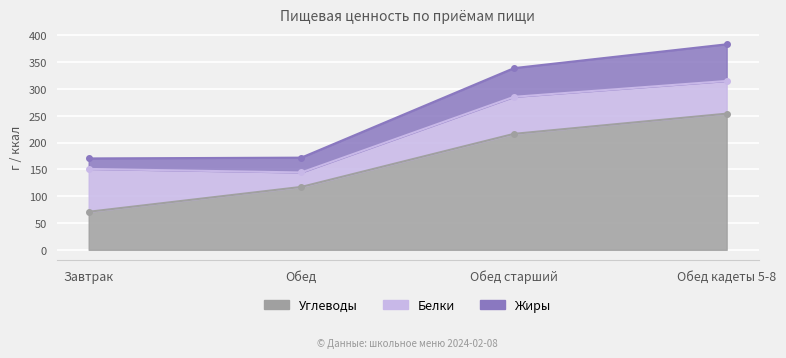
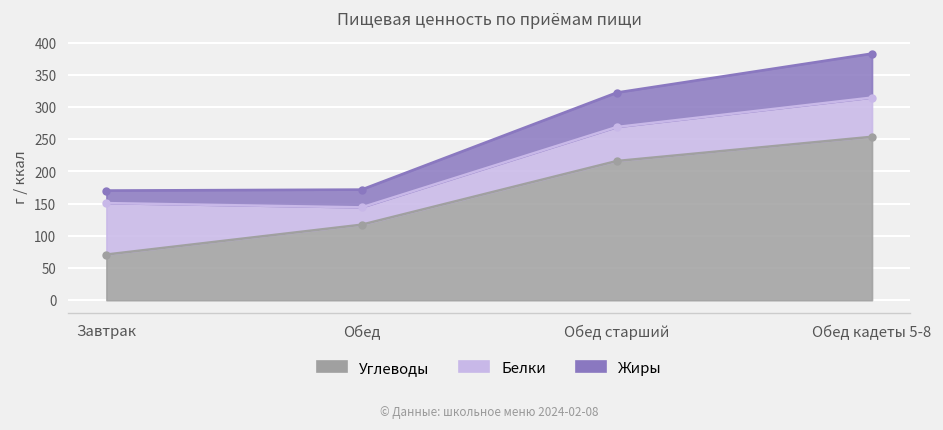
Белки, Обед старший: 70 -> 50
